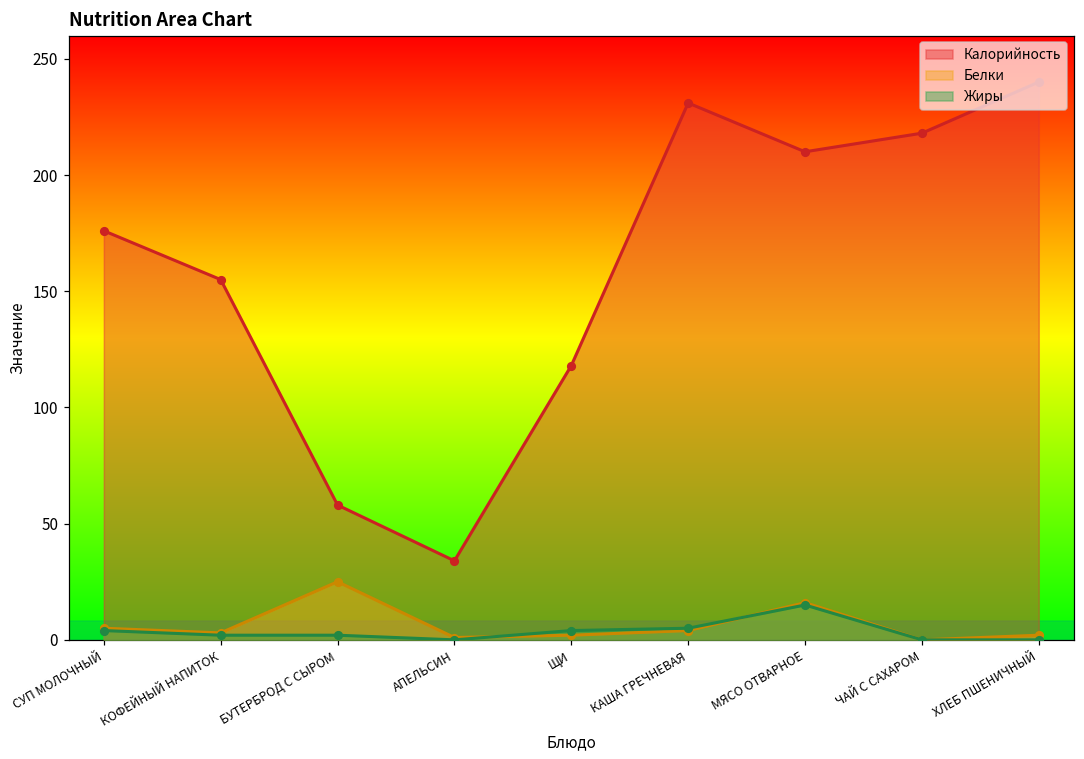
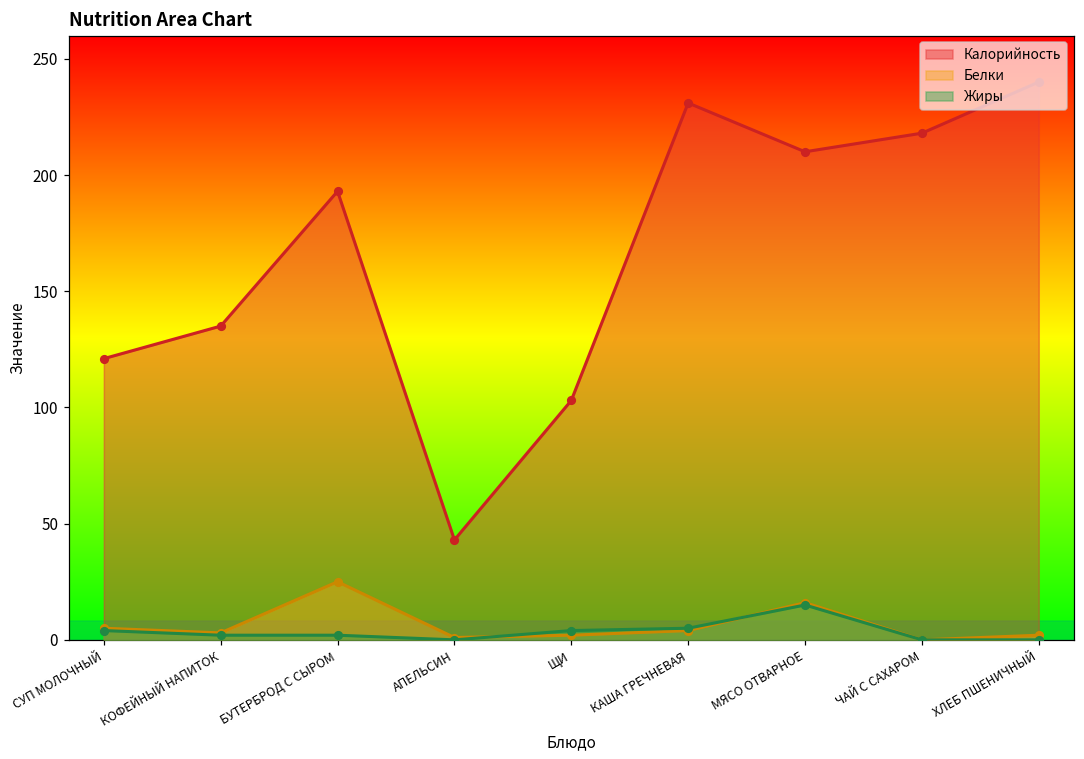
Калорийность, СУП МОЛОЧНЫЙ: 176 -> 121
Калорийность, КОФЕЙНЫЙ НАПИТОК: 155 -> 135
Калорийность, БУТЕРБРОД С СЫРОМ: 58 -> 193
Калорийность, АПЕЛЬСИН: 34 -> 43
Калорийность, ЩИ: 118 -> 103
